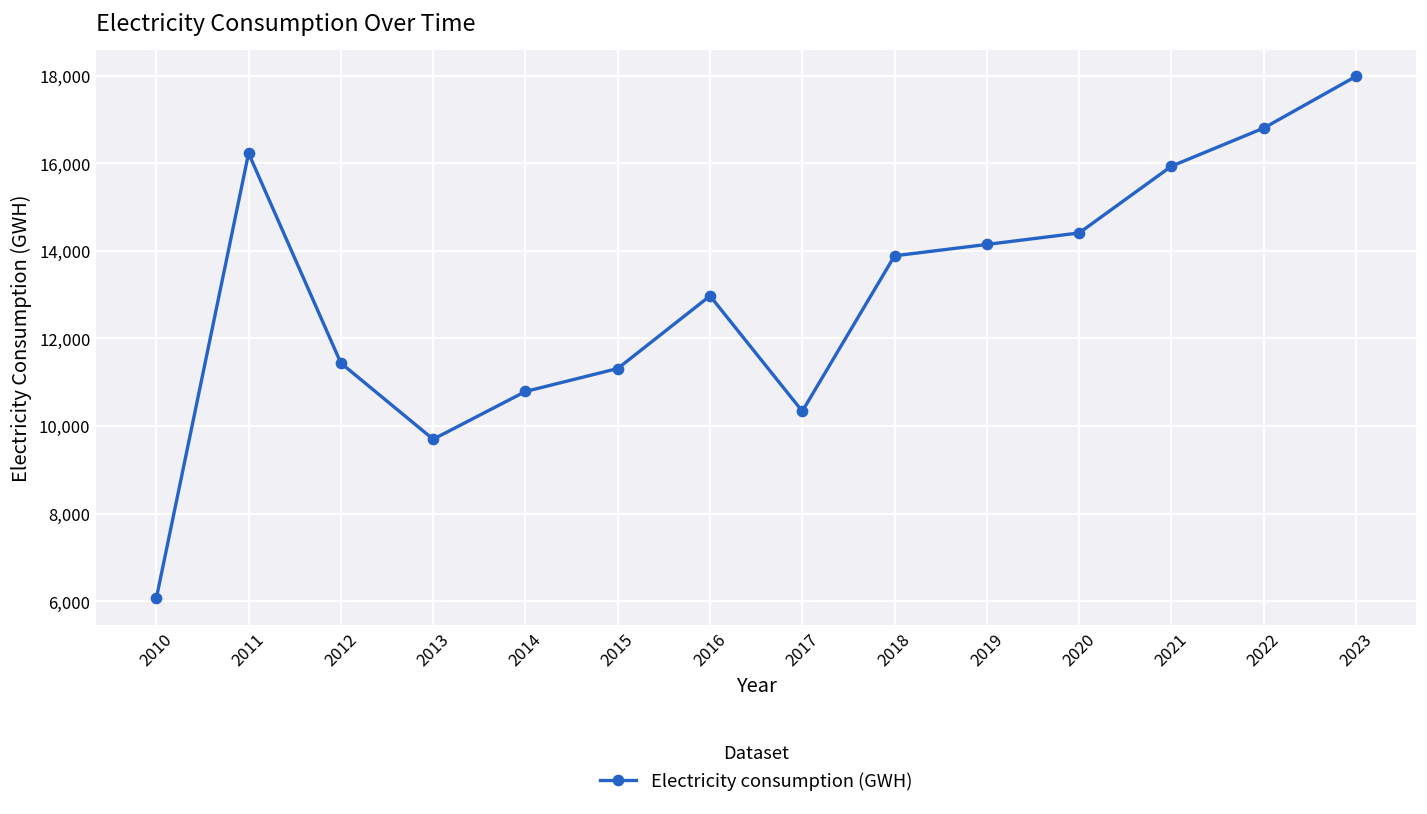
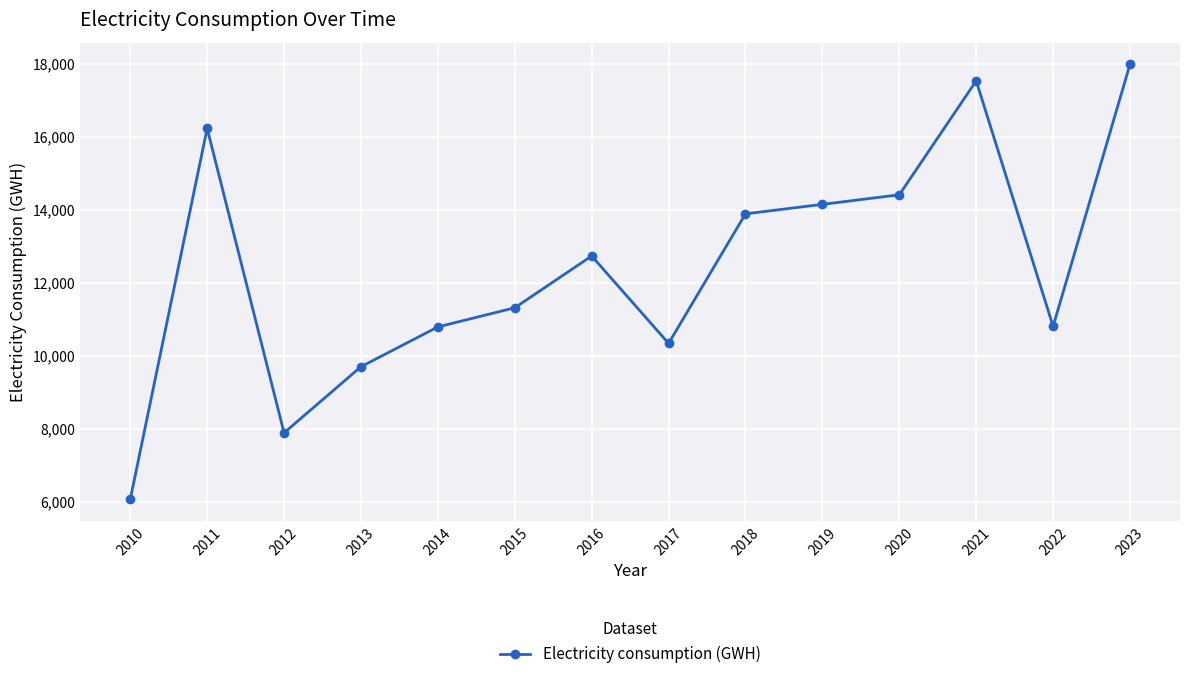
2012: 11,400 -> 7,900
2016: 13,000 -> 12,700
2021: 15,900 -> 17,500
2022: 16,800 -> 10,800
